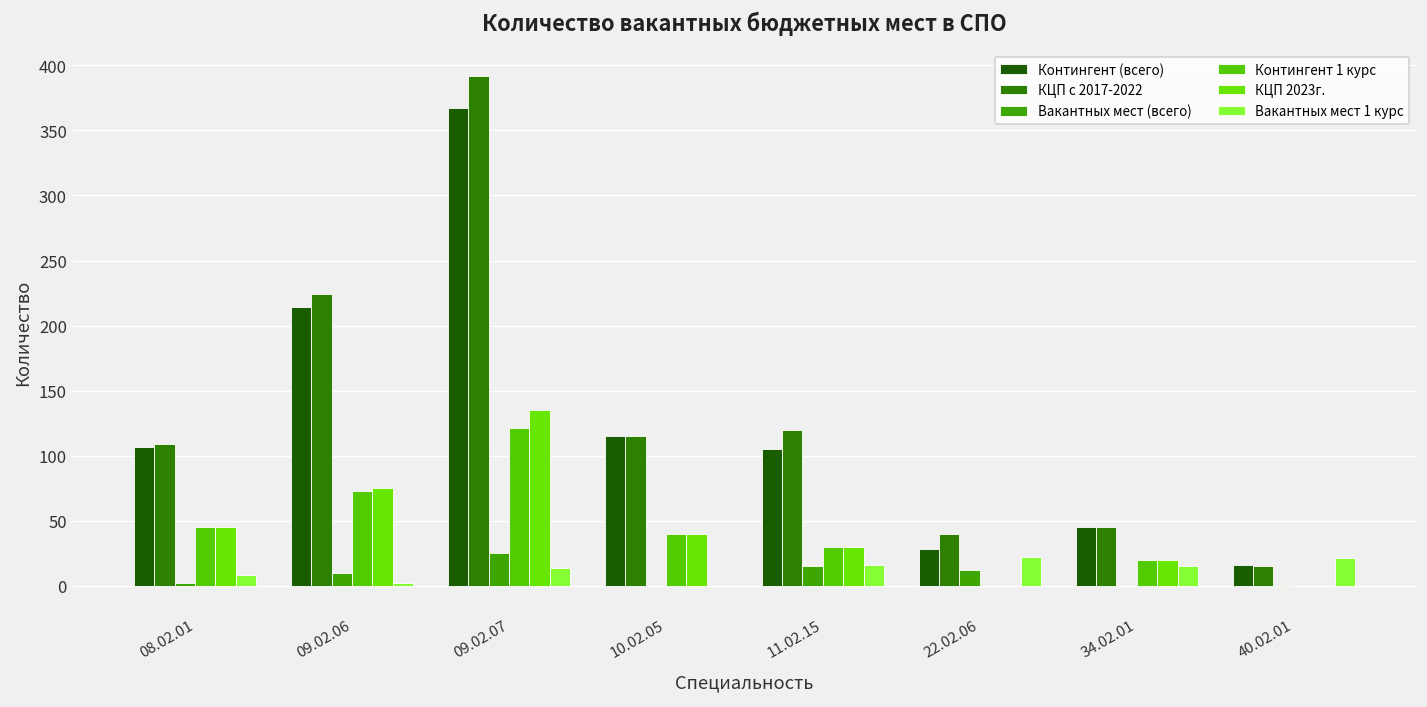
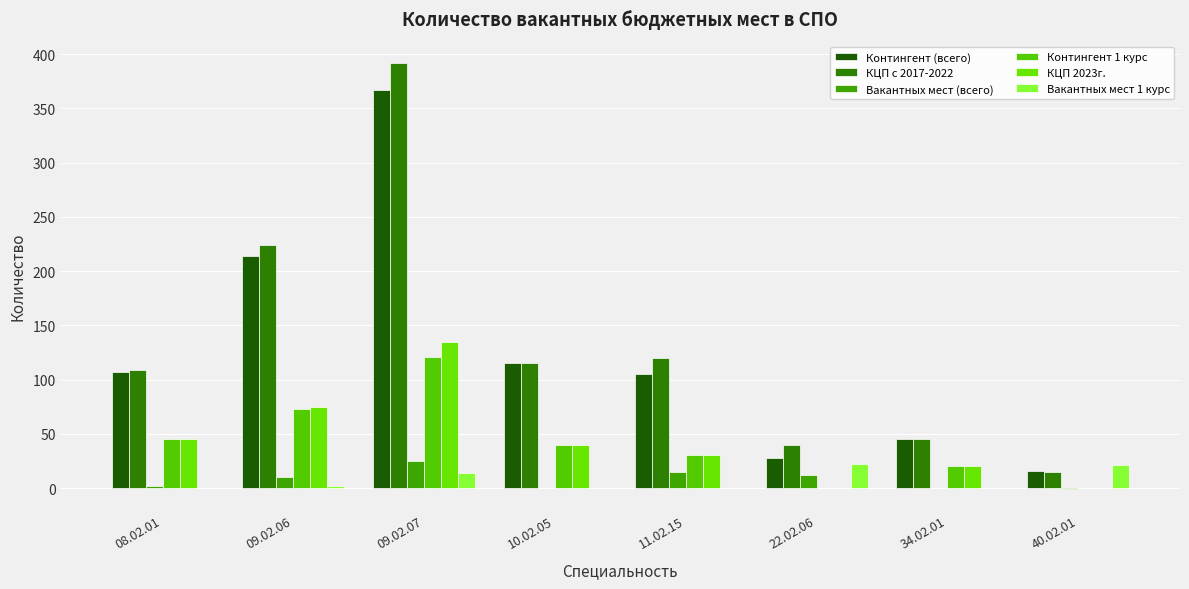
Вакантных мест 1 курс, 08.02.01: 8 -> 0
Вакантных мест 1 курс, 11.02.15: 16 -> 0
Вакантных мест 1 курс, 34.02.01: 15 -> 0
